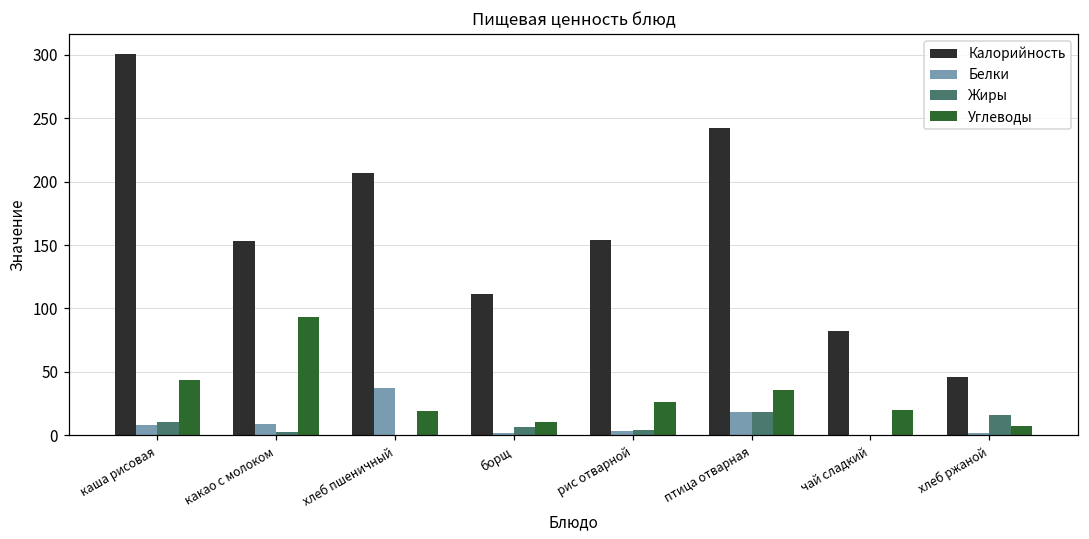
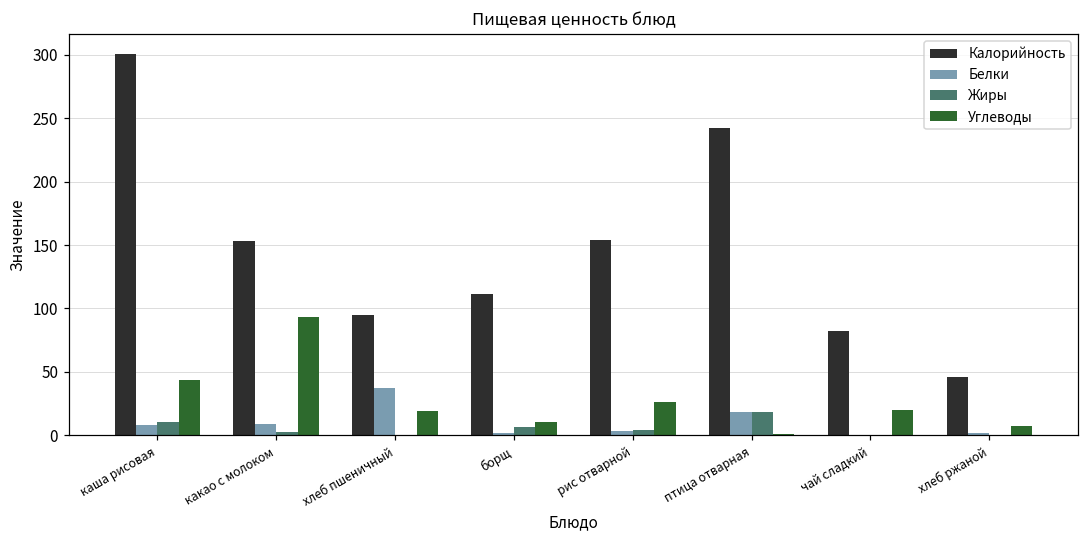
Калорийность, хлеб пшеничный: 207 -> 95
Углеводы, птица отварная: 36 -> 1
Жиры, хлеб ржаной: 16 -> 0
